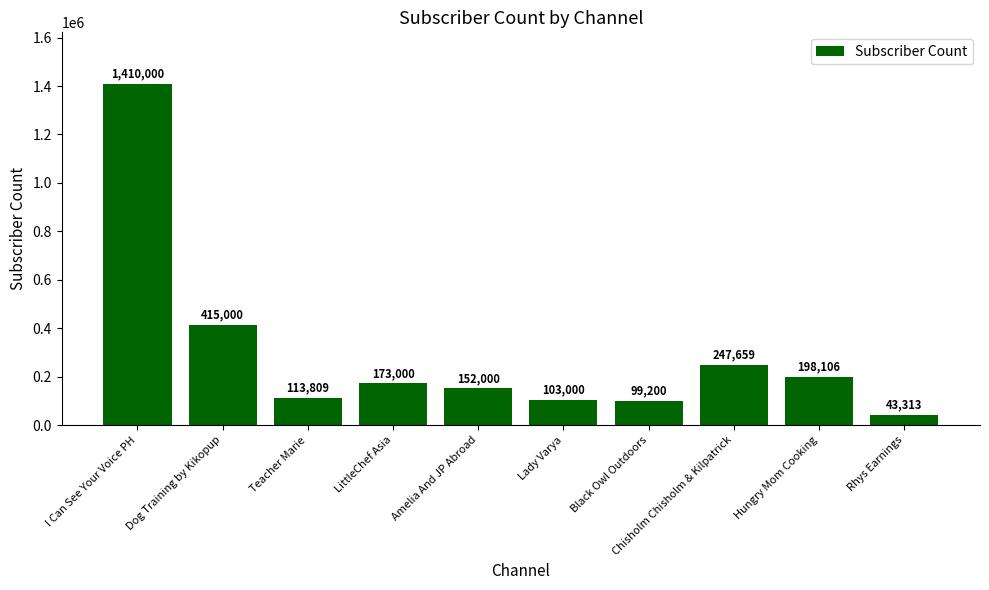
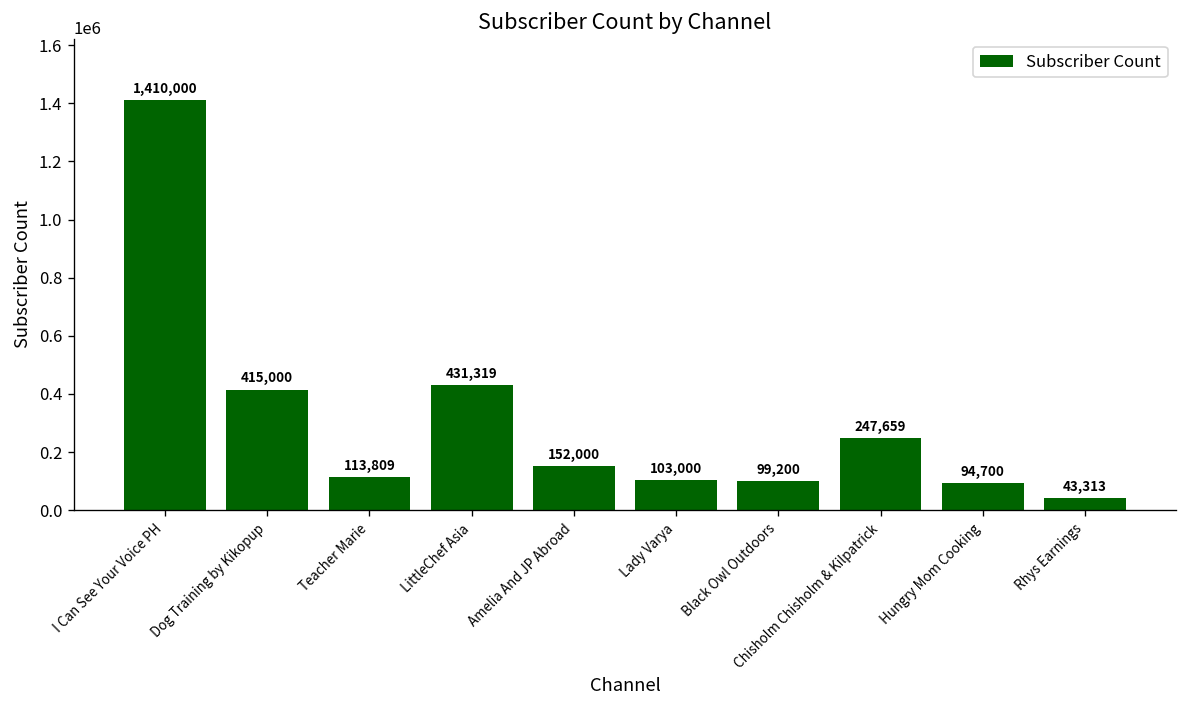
LittleChef Asia: 173,000 -> 431,319
Hungry Mom Cooking: 198,106 -> 94,700
